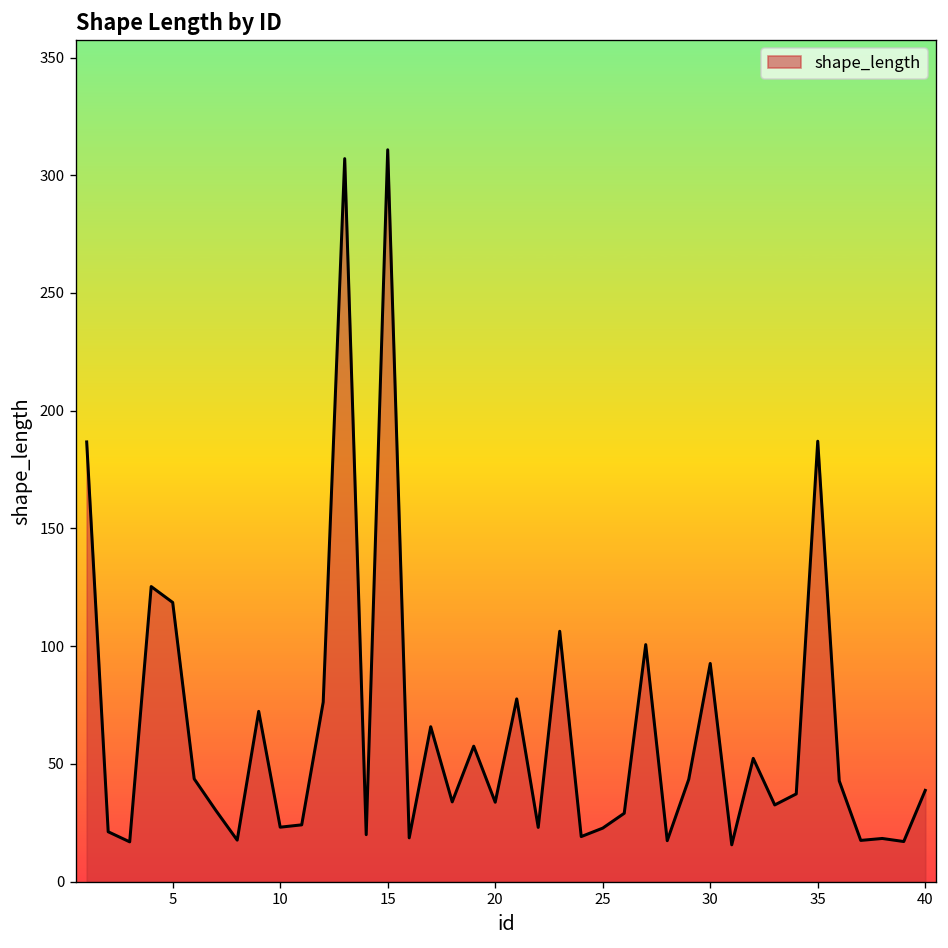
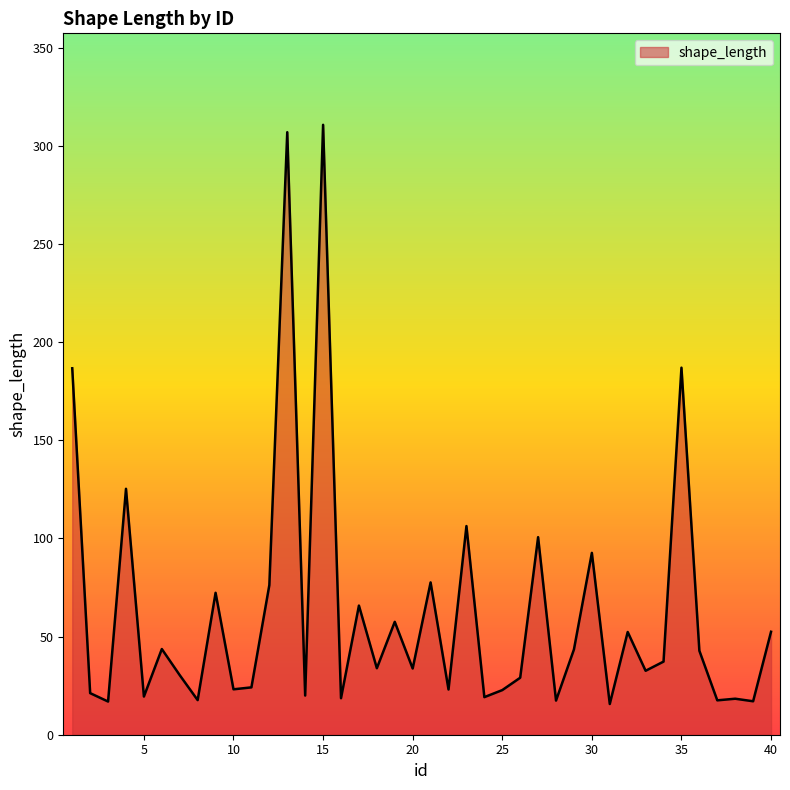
5: 119 -> 19
40: 39 -> 52
